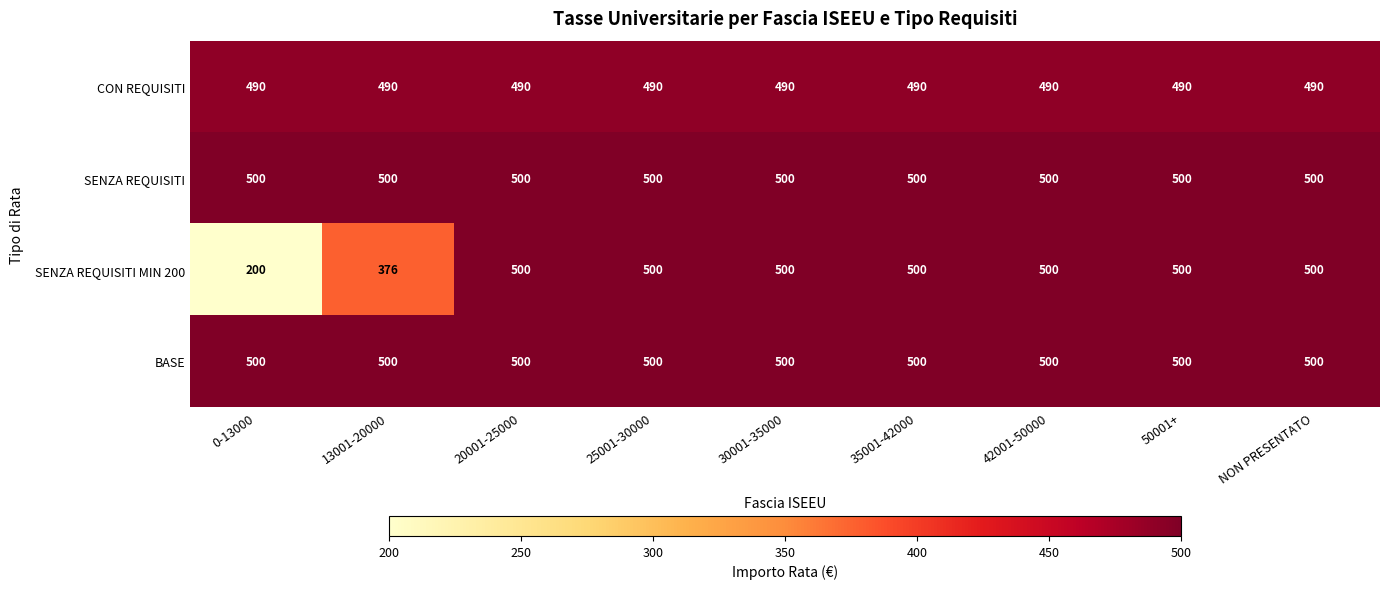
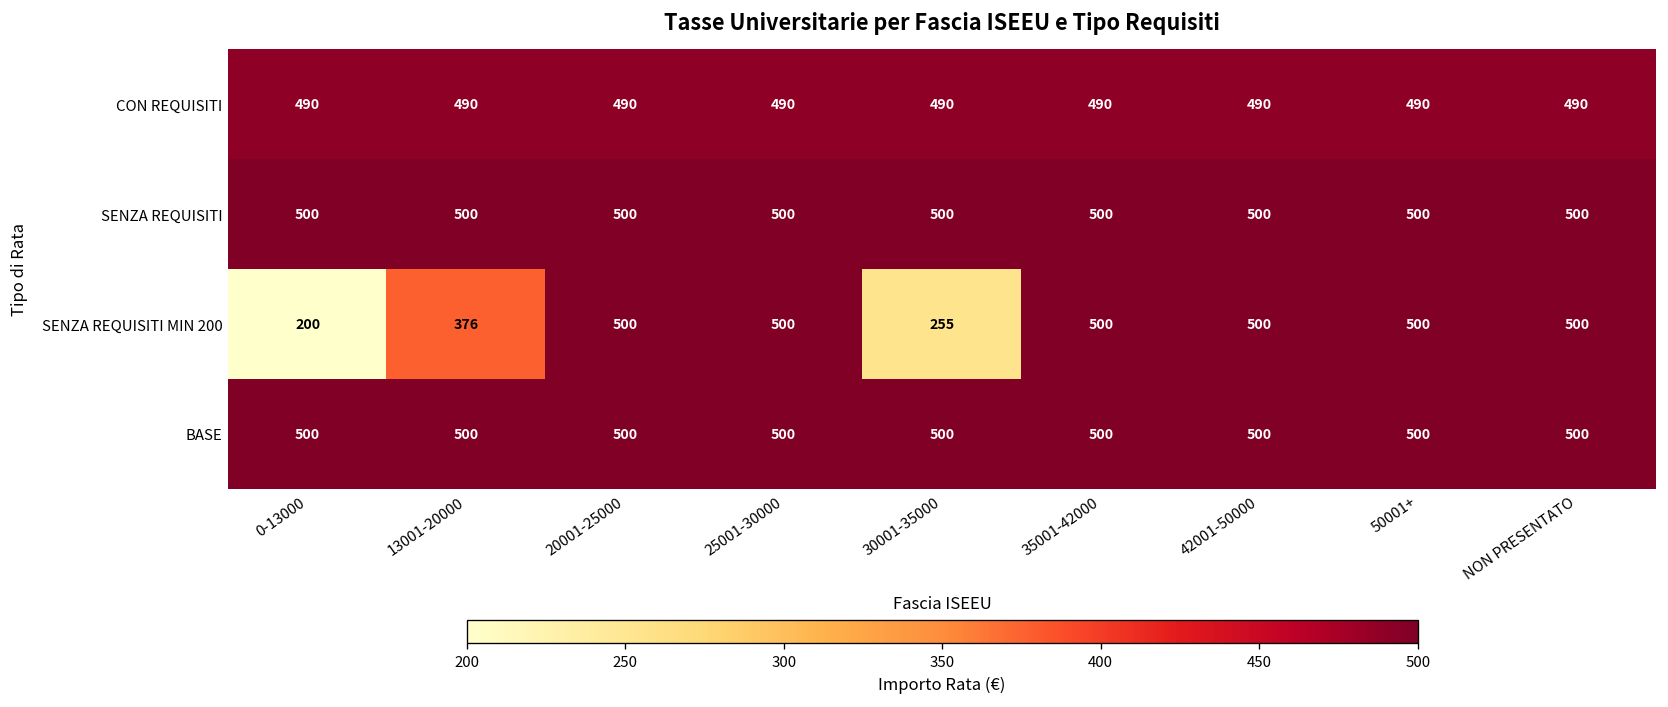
SENZA REQUISITI MIN 200, 30001-35000: 500 -> 255
